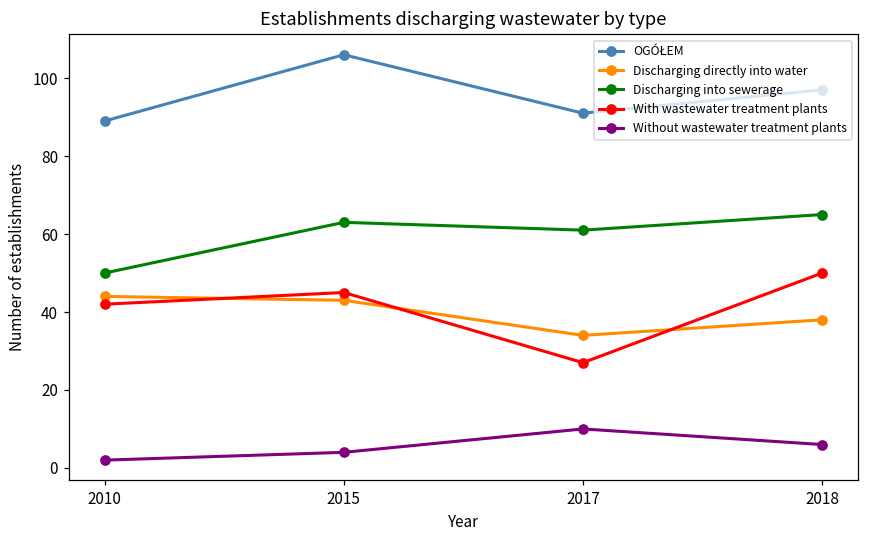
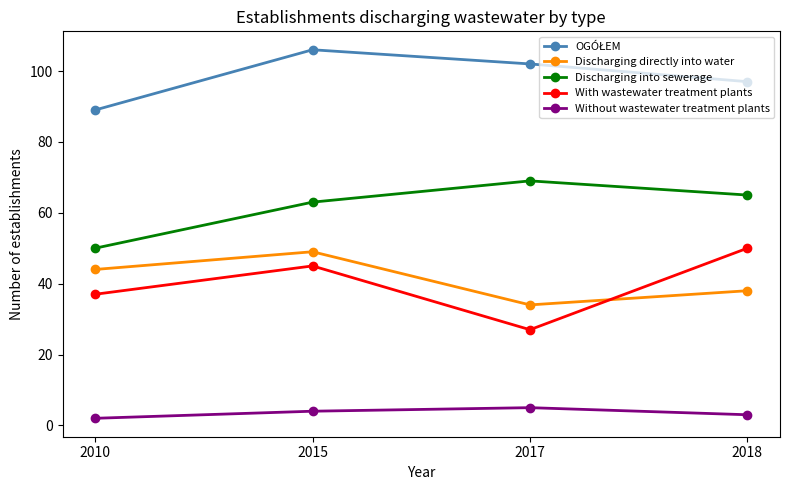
With wastewater treatment plants, 2010: 42 -> 37
Discharging directly into water, 2015: 43 -> 49
OGÓŁEM, 2017: 91 -> 102
Discharging into sewerage, 2017: 61 -> 69
Without wastewater treatment plants, 2017: 10 -> 5
Without wastewater treatment plants, 2018: 6 -> 3
